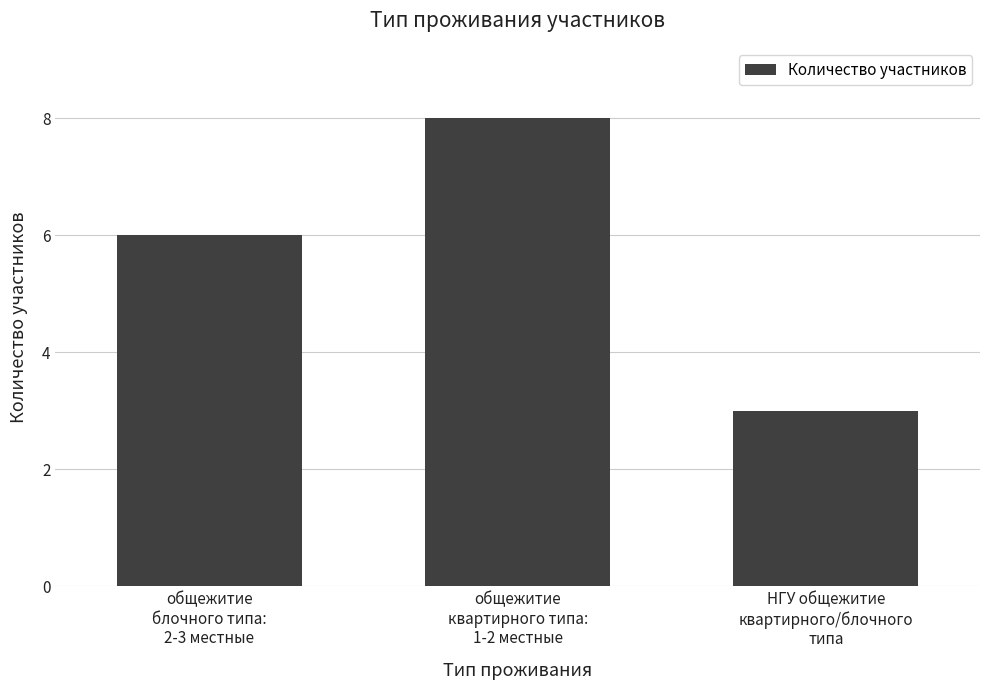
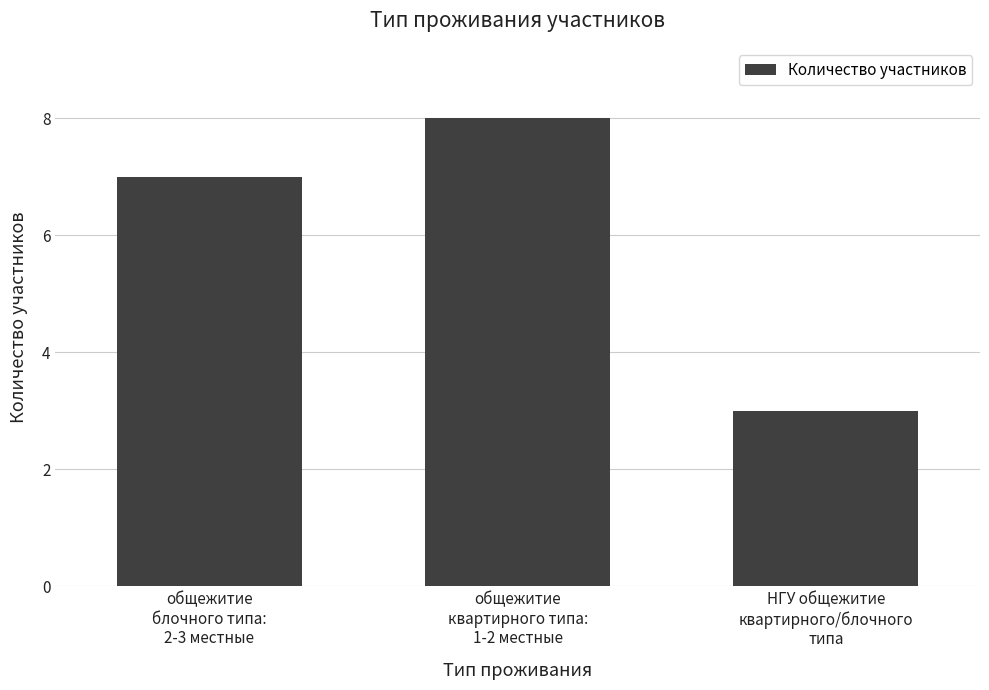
общежитие блочного типа: 2-3 местные: 6 -> 7
